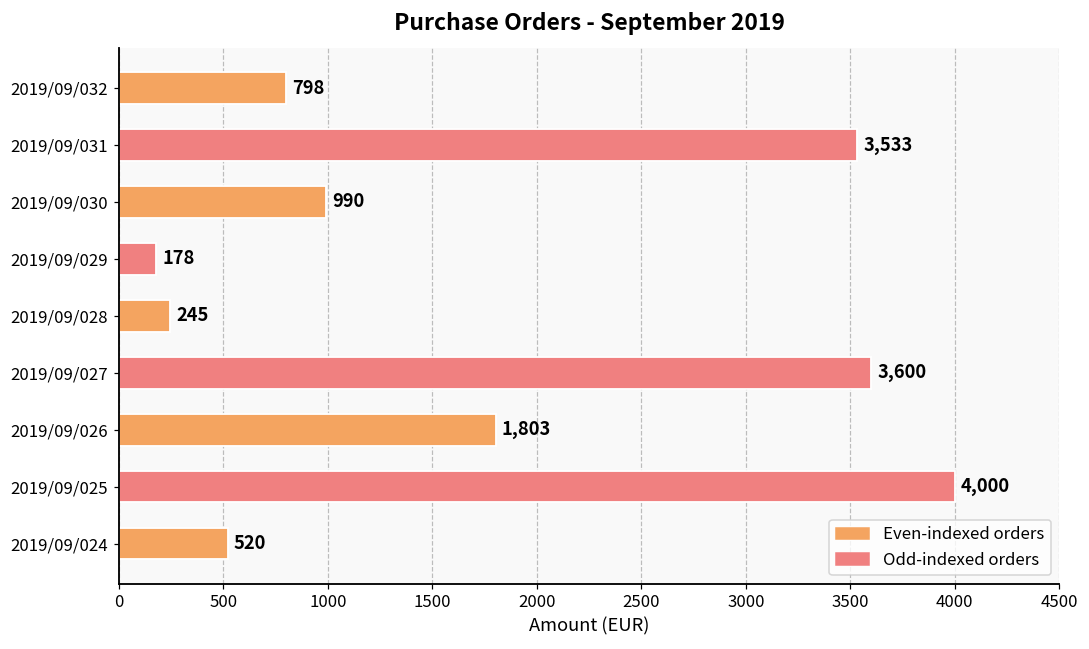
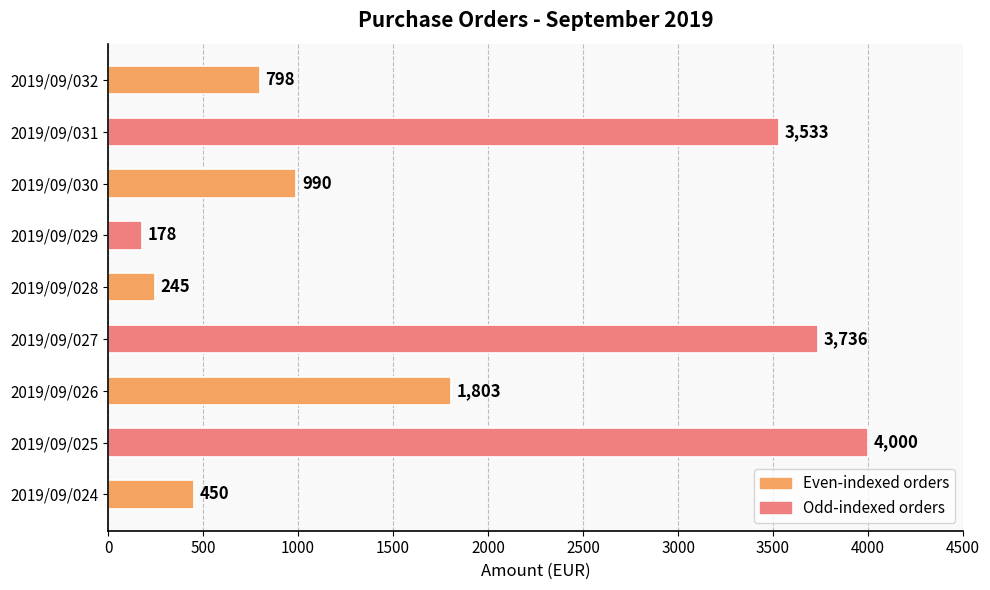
2019/09/027: 3,600 -> 3,736
2019/09/024: 520 -> 450
